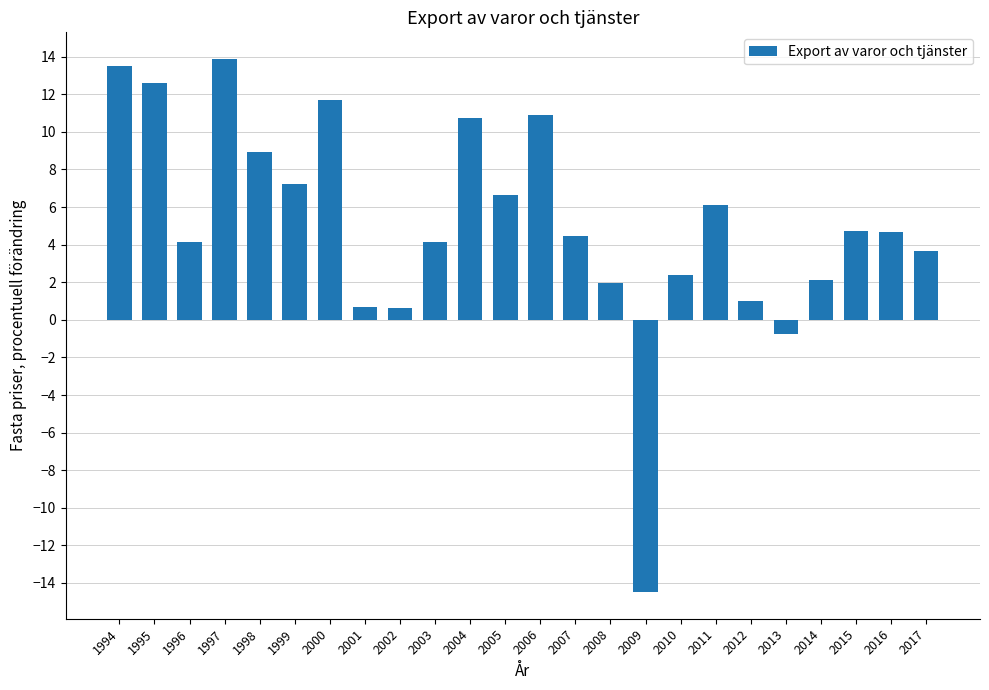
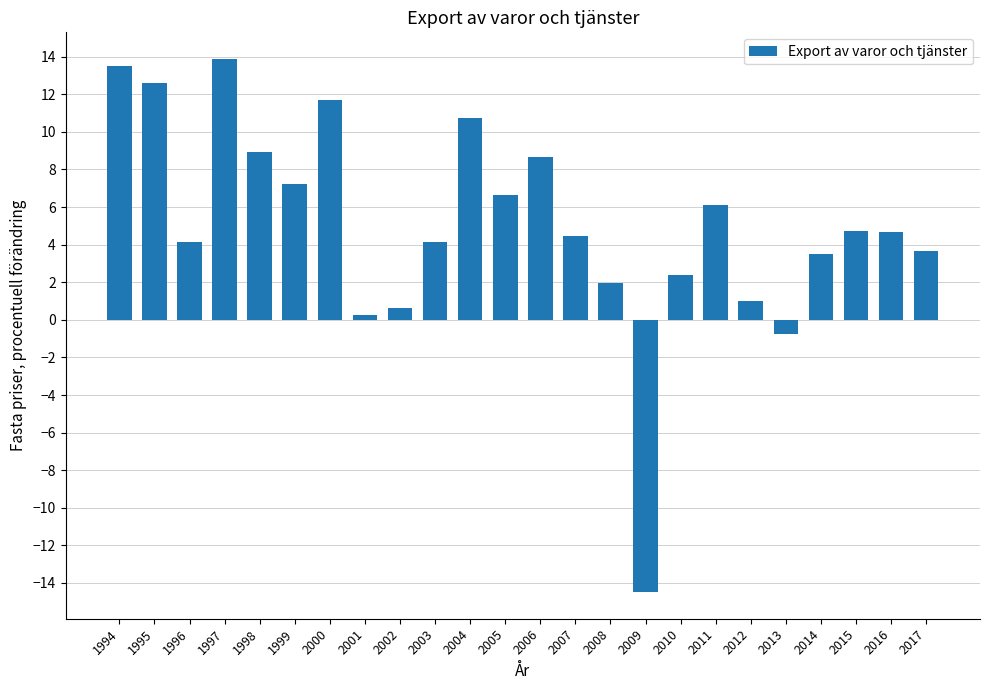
2001: 0.7 -> 0.3
2006: 10.9 -> 8.7
2014: 2.1 -> 3.5
